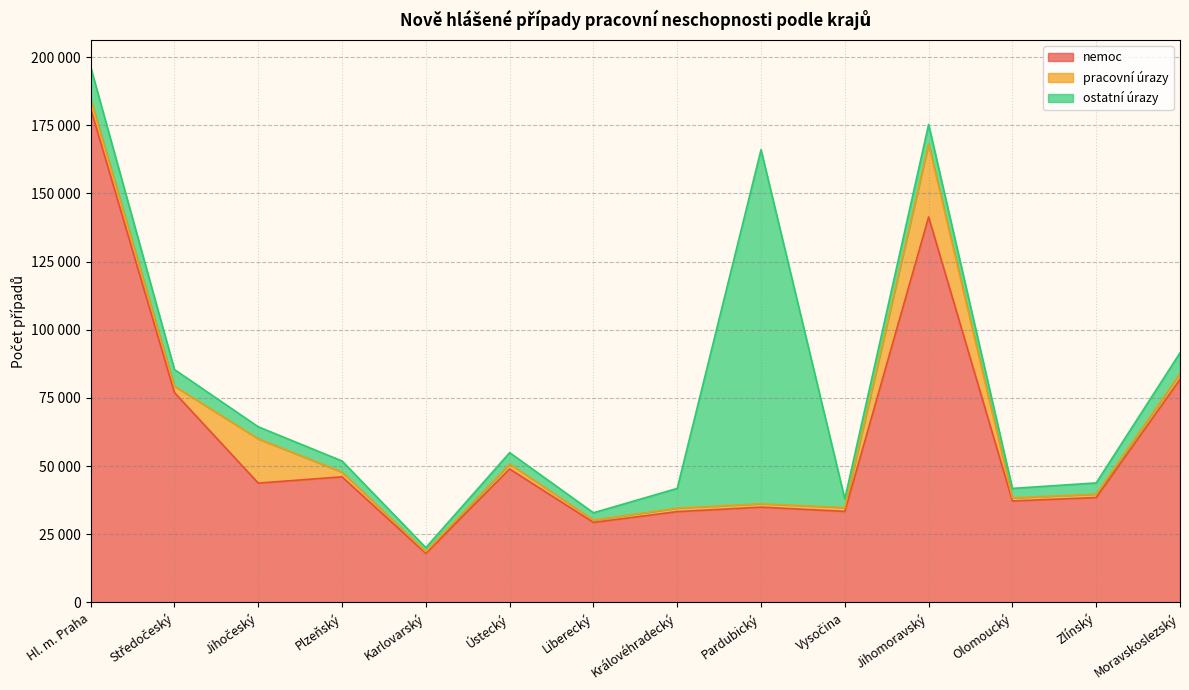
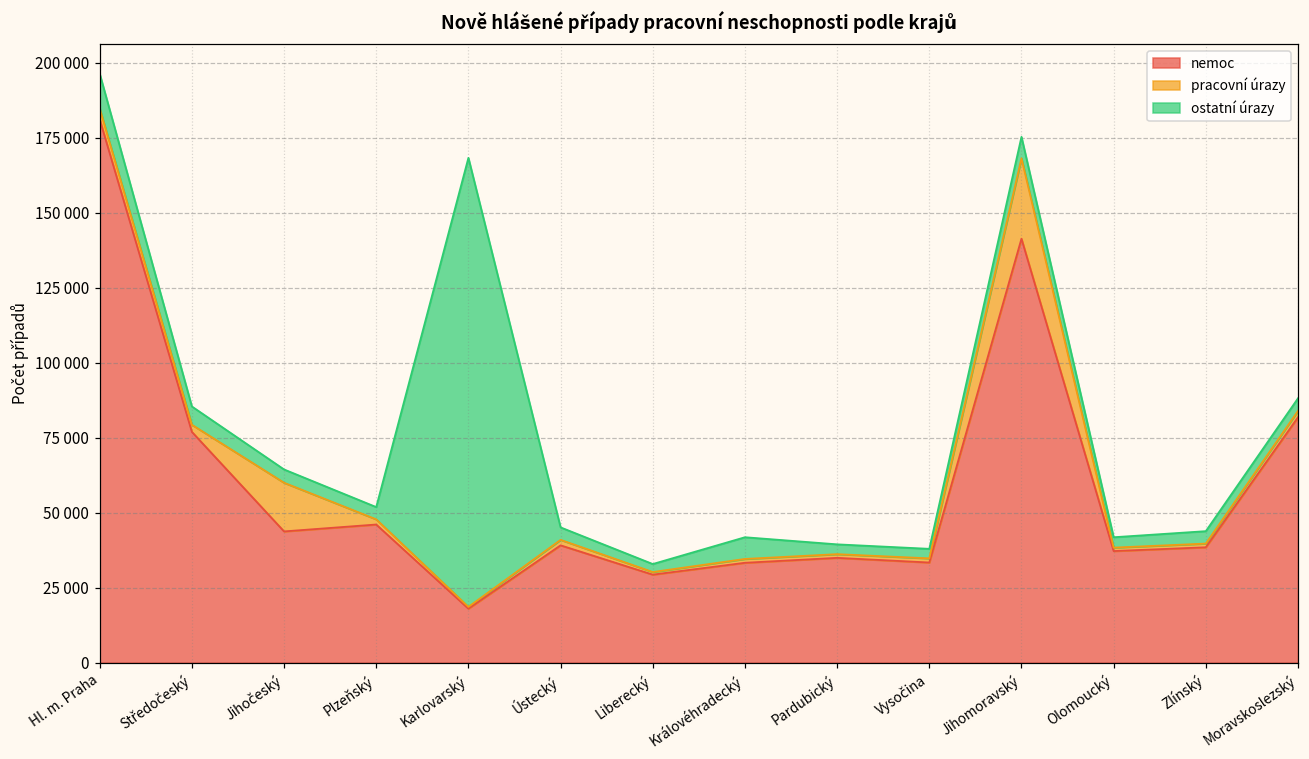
ostatní úrazy, Karlovarský: 1000 -> 150000
nemoc, Ústecký: 49000 -> 39000
ostatní úrazy, Pardubický: 130000 -> 3000
ostatní úrazy, Moravskoslezský: 8000 -> 4000
